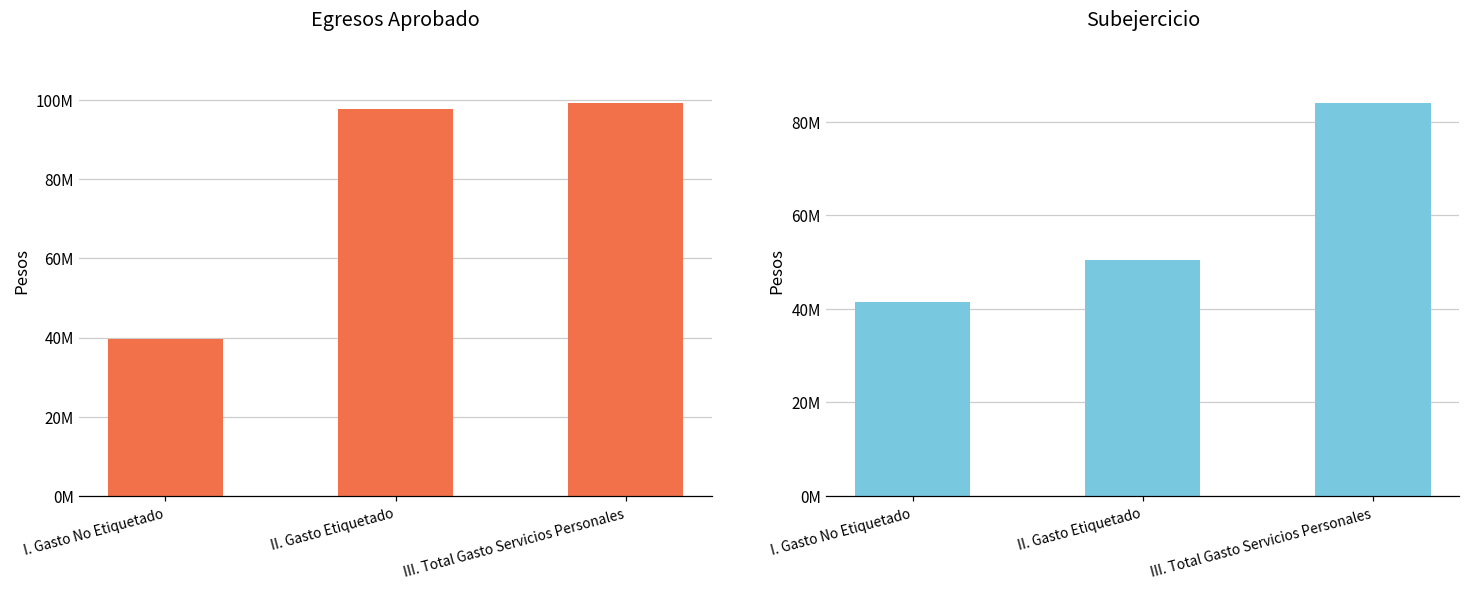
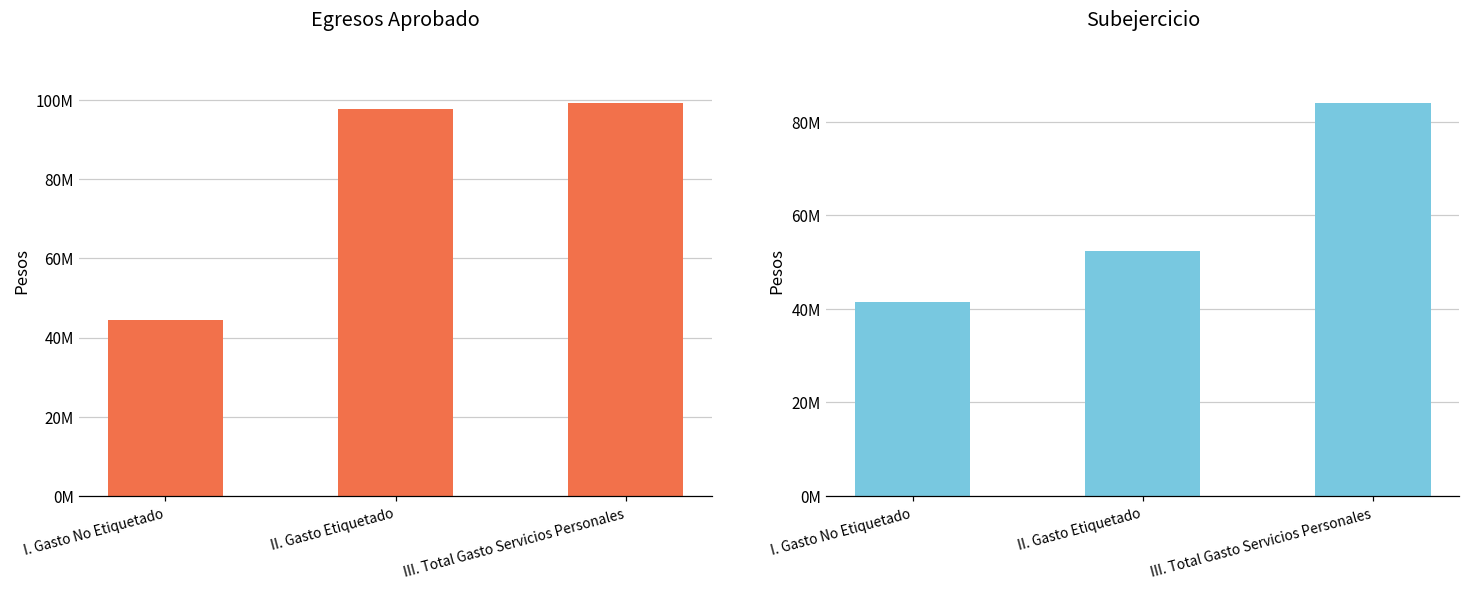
Egresos Aprobado, I. Gasto No Etiquetado: 40000000 -> 44000000
Subejercicio, II. Gasto Etiquetado: 50000000 -> 52000000
